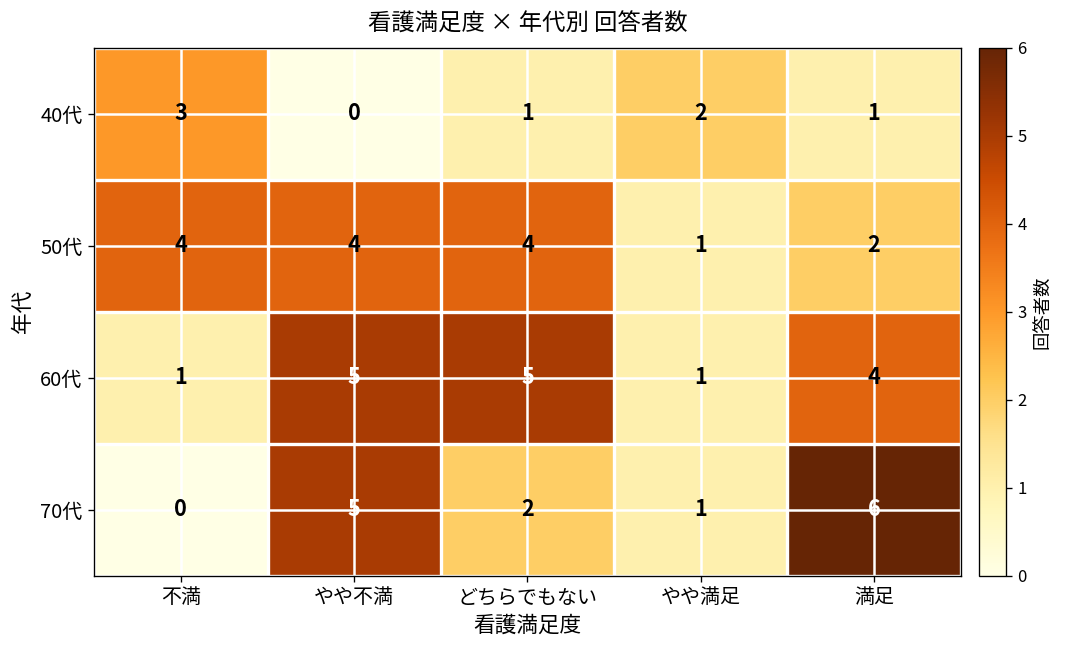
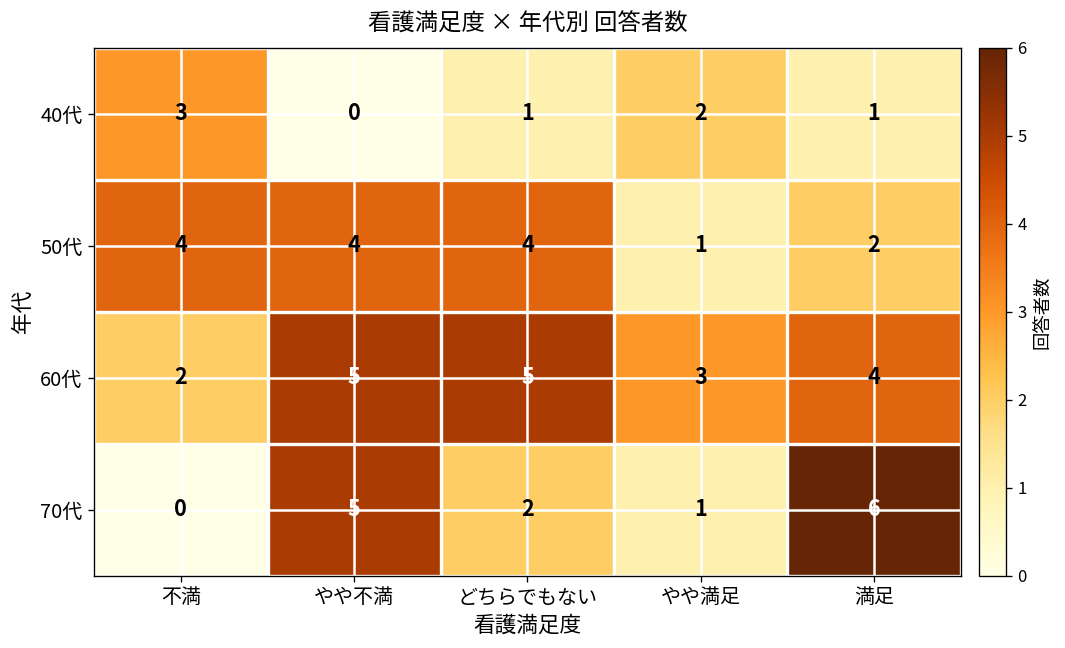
60代, 不満: 1 -> 2
60代, やや満足: 1 -> 3
